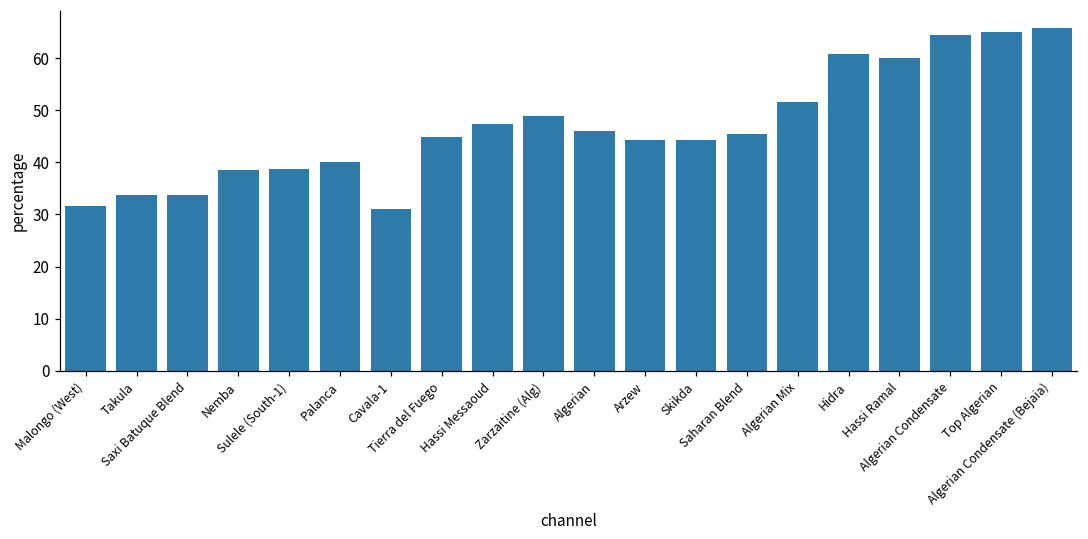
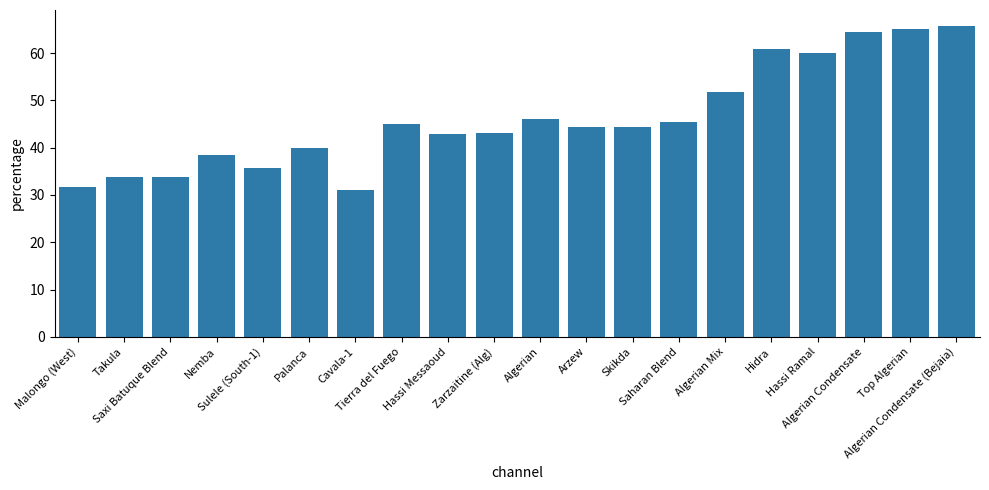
Sulele (South-1): 39 -> 36
Hassi Messaoud: 47 -> 43
Zarzaitine (Alg): 49 -> 43
